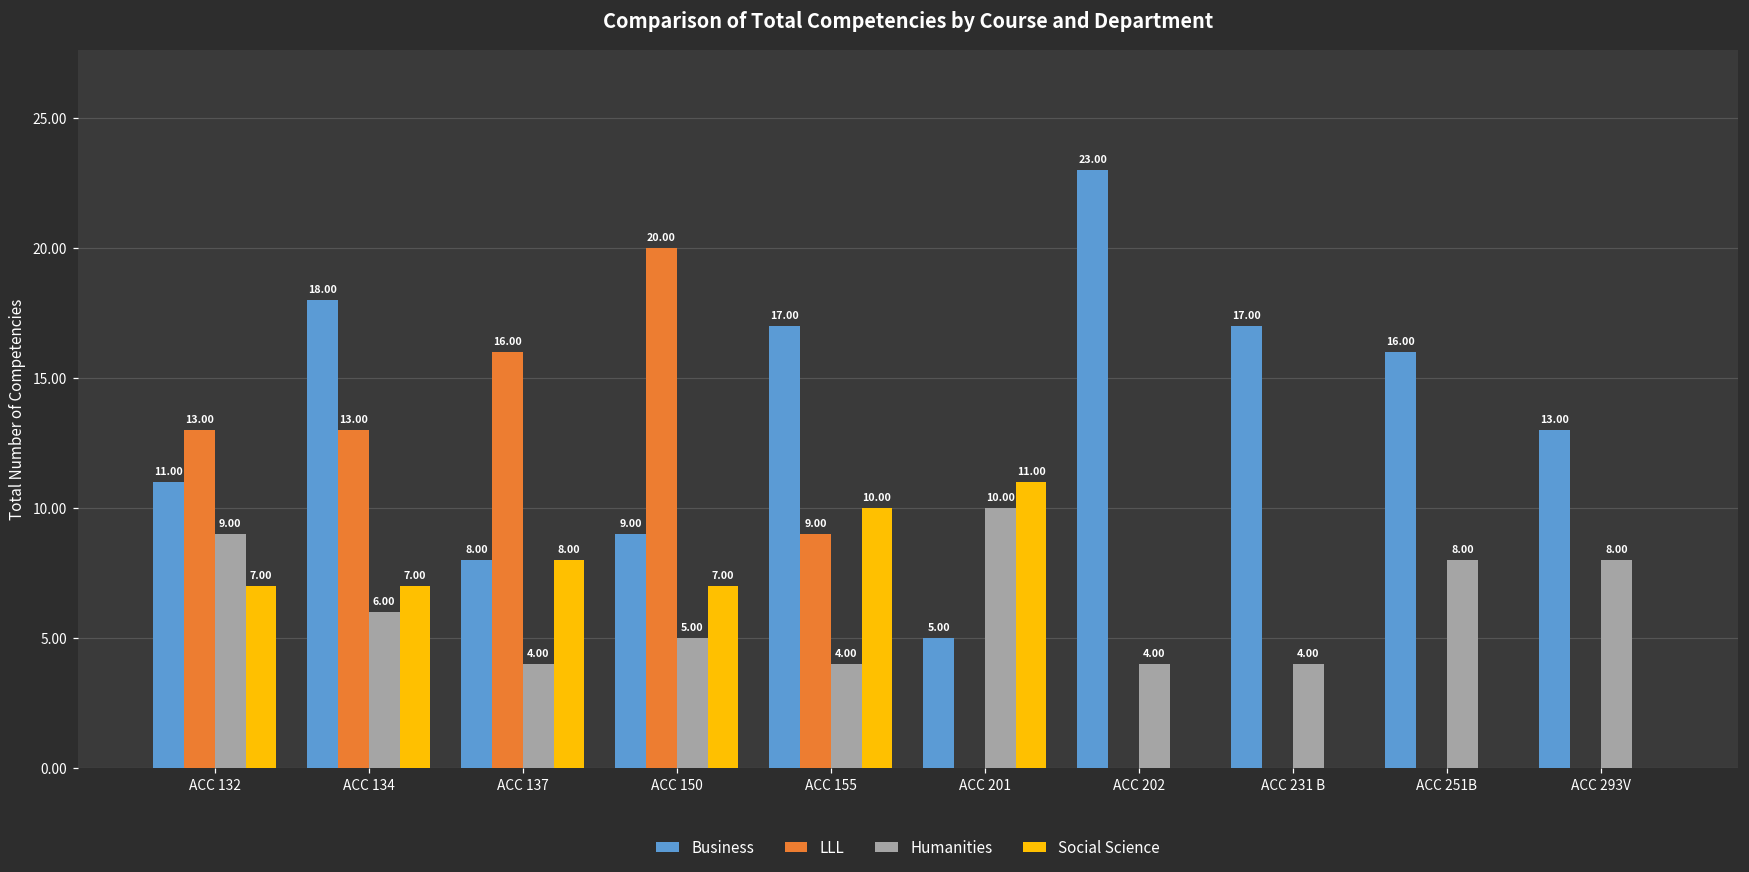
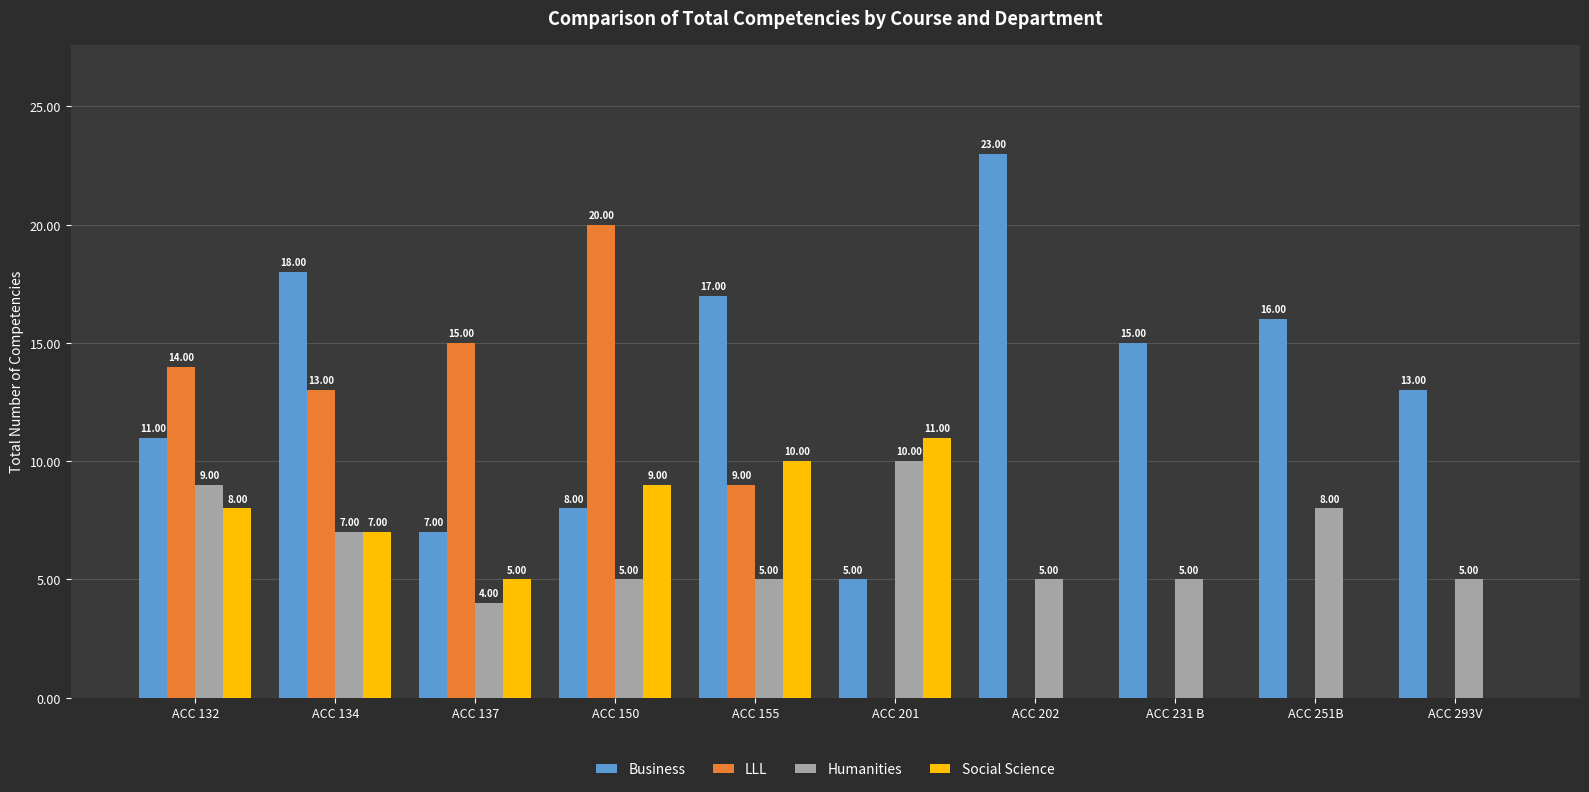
LLL, ACC 132: 13.00 -> 14.00
Social Science, ACC 132: 7.00 -> 8.00
Humanities, ACC 134: 6.00 -> 7.00
Business, ACC 137: 8.00 -> 7.00
LLL, ACC 137: 16.00 -> 15.00
Social Science, ACC 137: 8.00 -> 5.00
Business, ACC 150: 9.00 -> 8.00
Social Science, ACC 150: 7.00 -> 9.00
Humanities, ACC 155: 4.00 -> 5.00
Humanities, ACC 202: 4.00 -> 5.00
Business, ACC 231 B: 17.00 -> 15.00
Humanities, ACC 231 B: 4.00 -> 5.00
Humanities, ACC 293V: 8.00 -> 5.00
